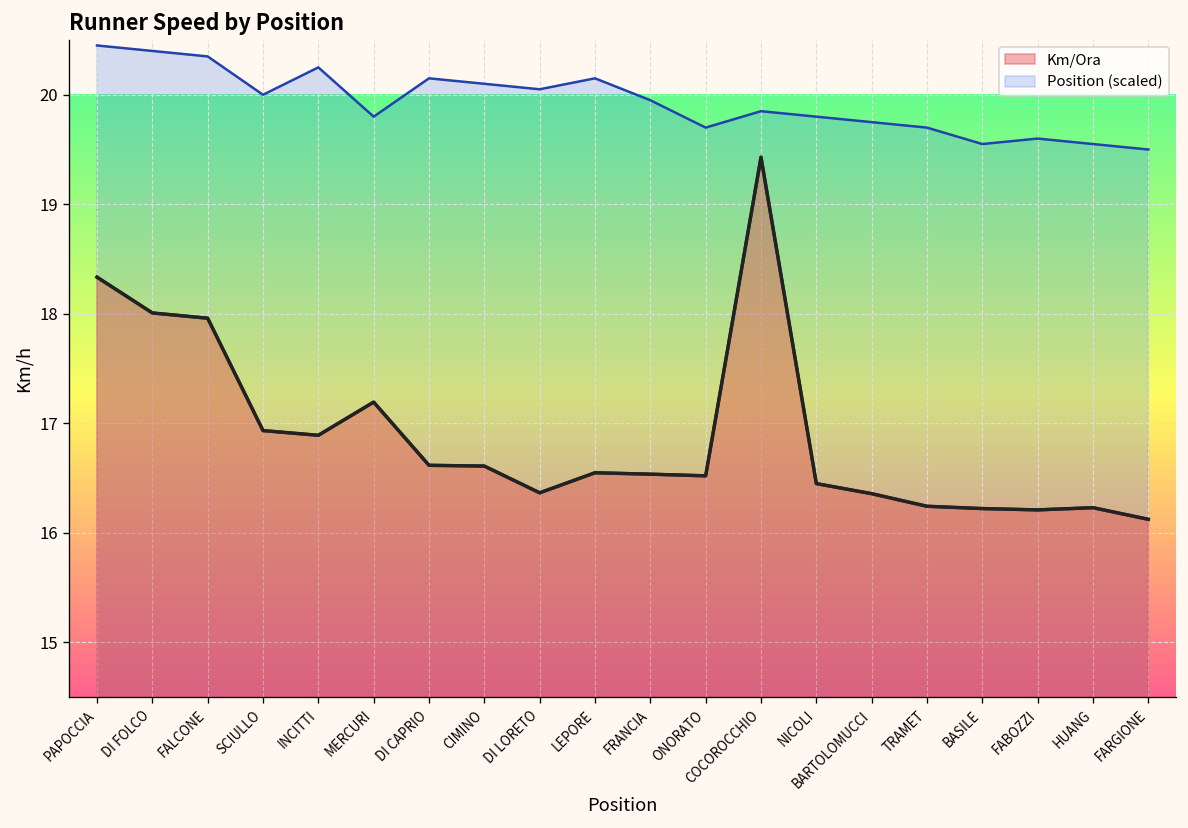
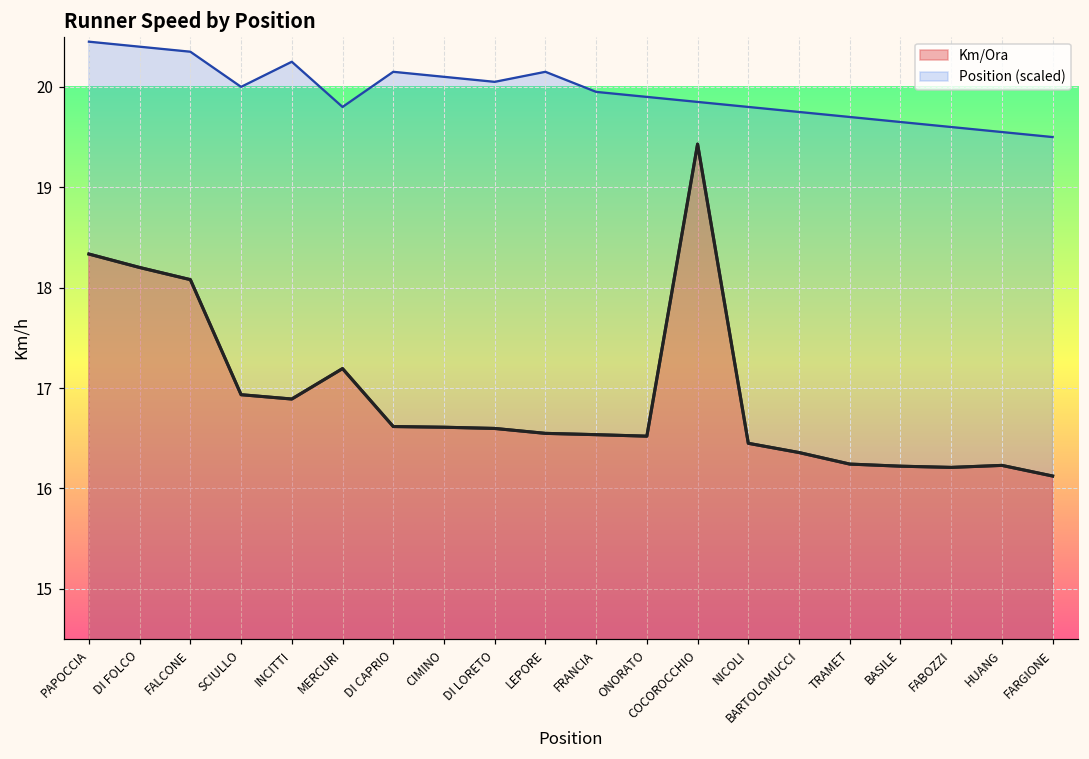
Km/Ora, DI FOLCO: 18.0 -> 18.2
Km/Ora, FALCONE: 18.0 -> 18.1
Km/Ora, DI LORETO: 16.4 -> 16.6
Position (scaled), ONORATO: 19.7 -> 19.9
Position (scaled), BASILE: 19.6 -> 19.7
